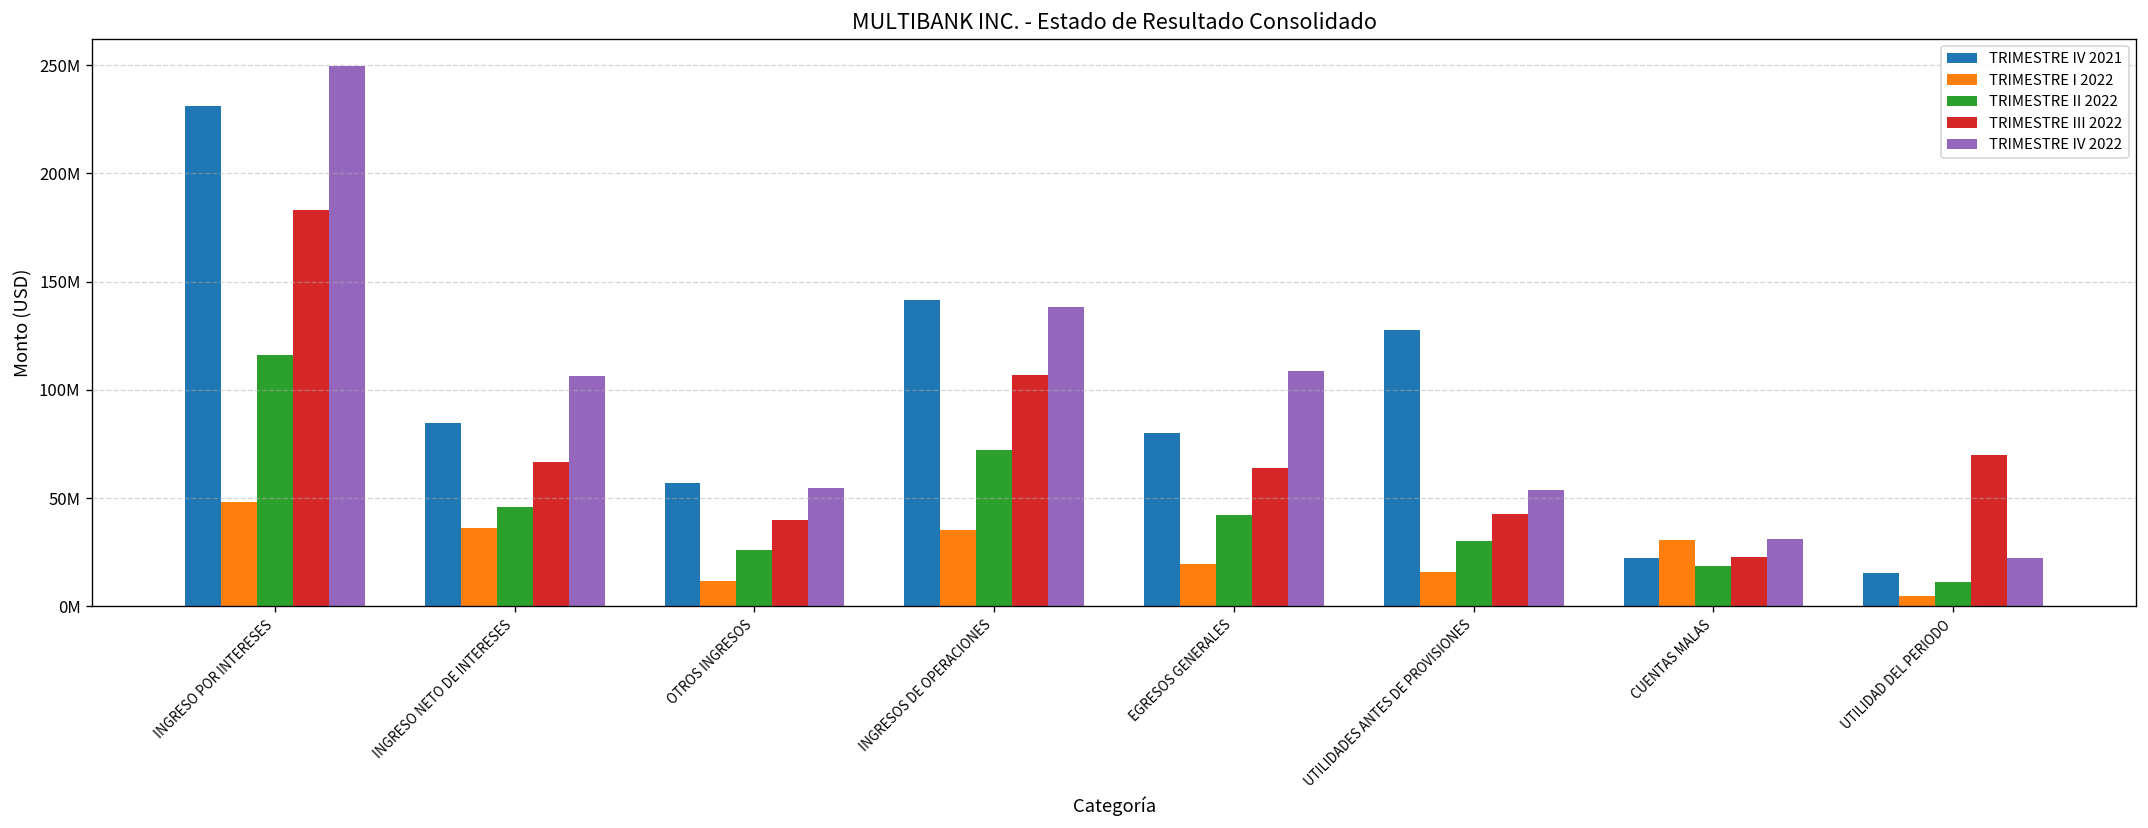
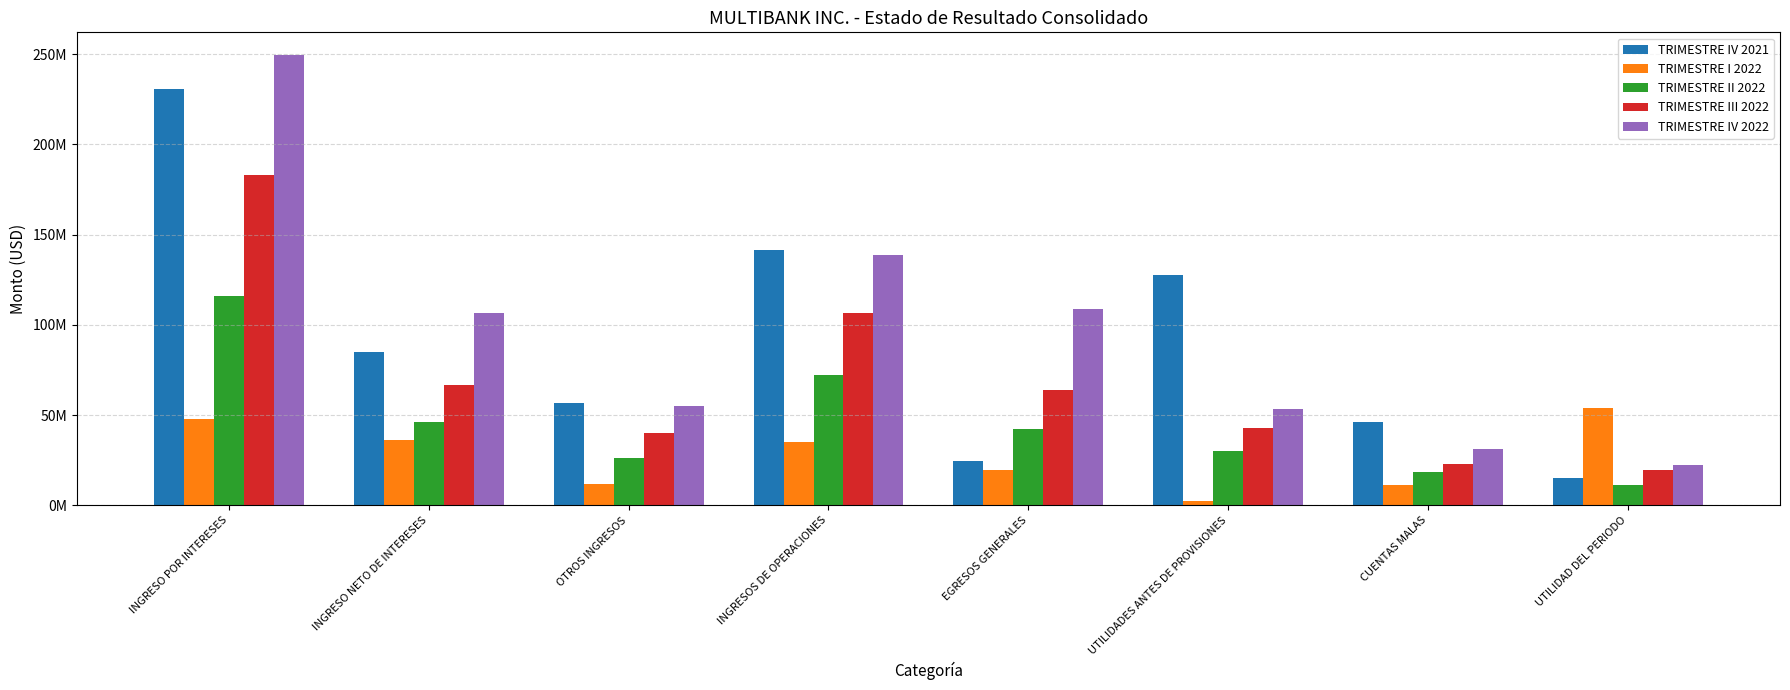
TRIMESTRE IV 2021, EGRESOS GENERALES: 80000000 -> 25000000
TRIMESTRE I 2022, UTILIDADES ANTES DE PROVISIONES: 16000000 -> 2000000
TRIMESTRE IV 2021, CUENTAS MALAS: 22000000 -> 46000000
TRIMESTRE I 2022, CUENTAS MALAS: 31000000 -> 11000000
TRIMESTRE I 2022, UTILIDAD DEL PERIODO: 5000000 -> 54000000
TRIMESTRE III 2022, UTILIDAD DEL PERIODO: 70000000 -> 20000000
